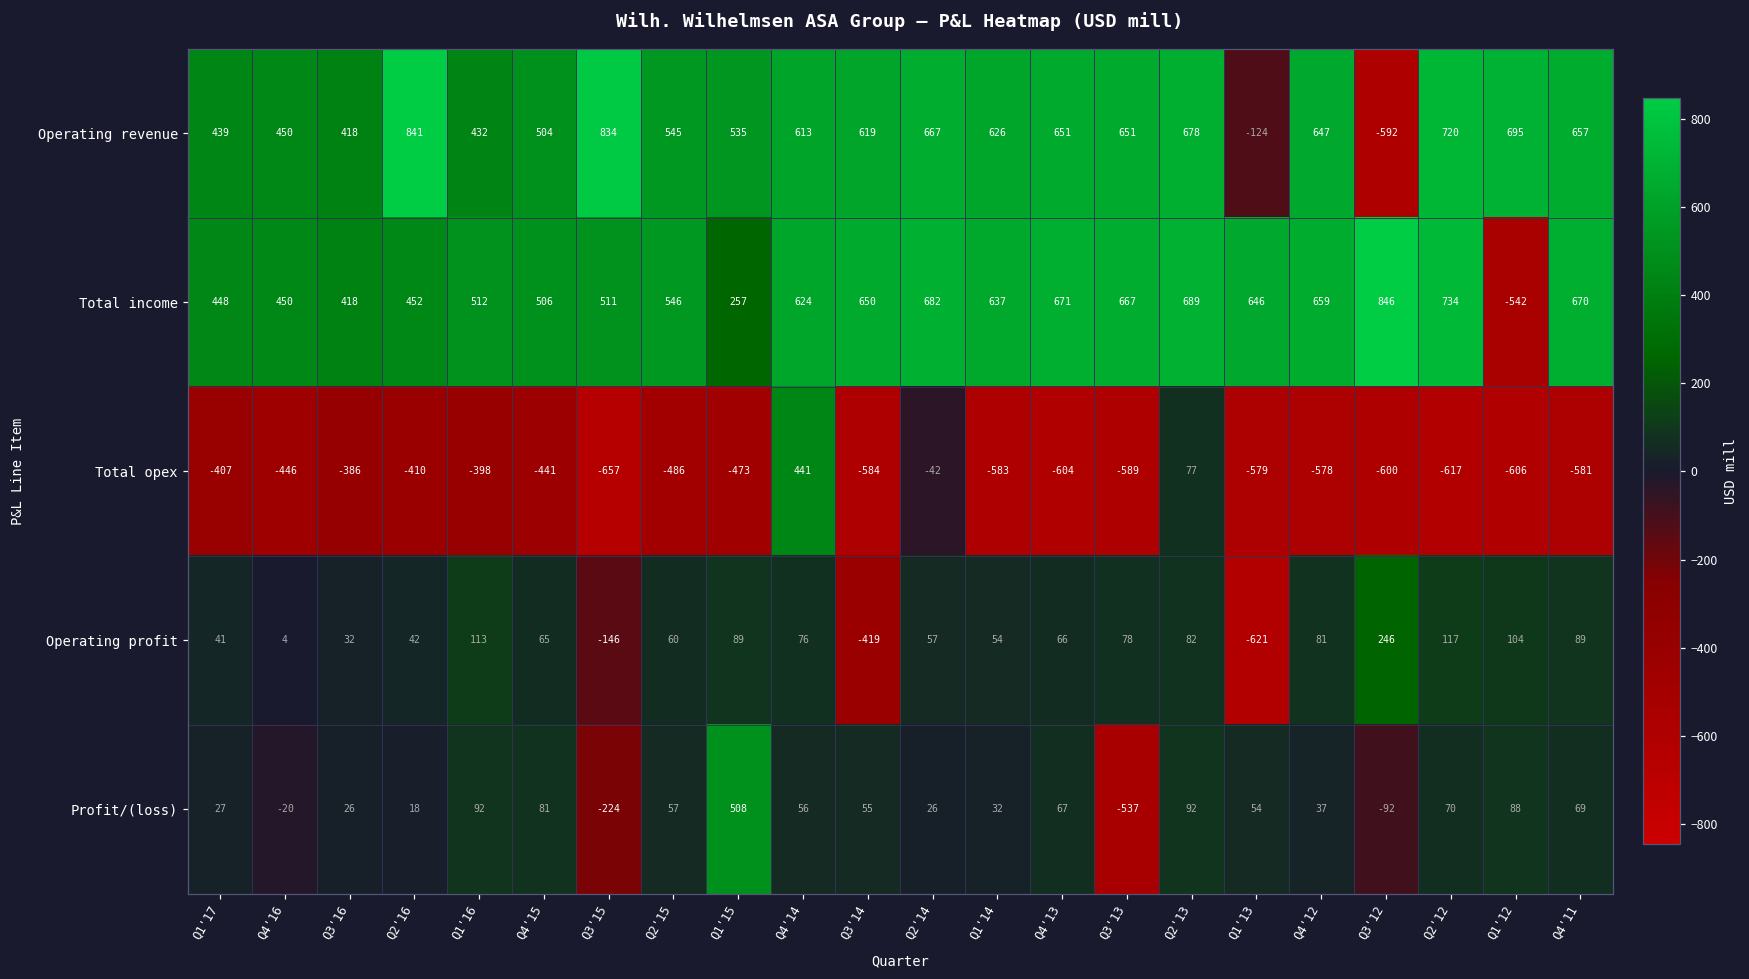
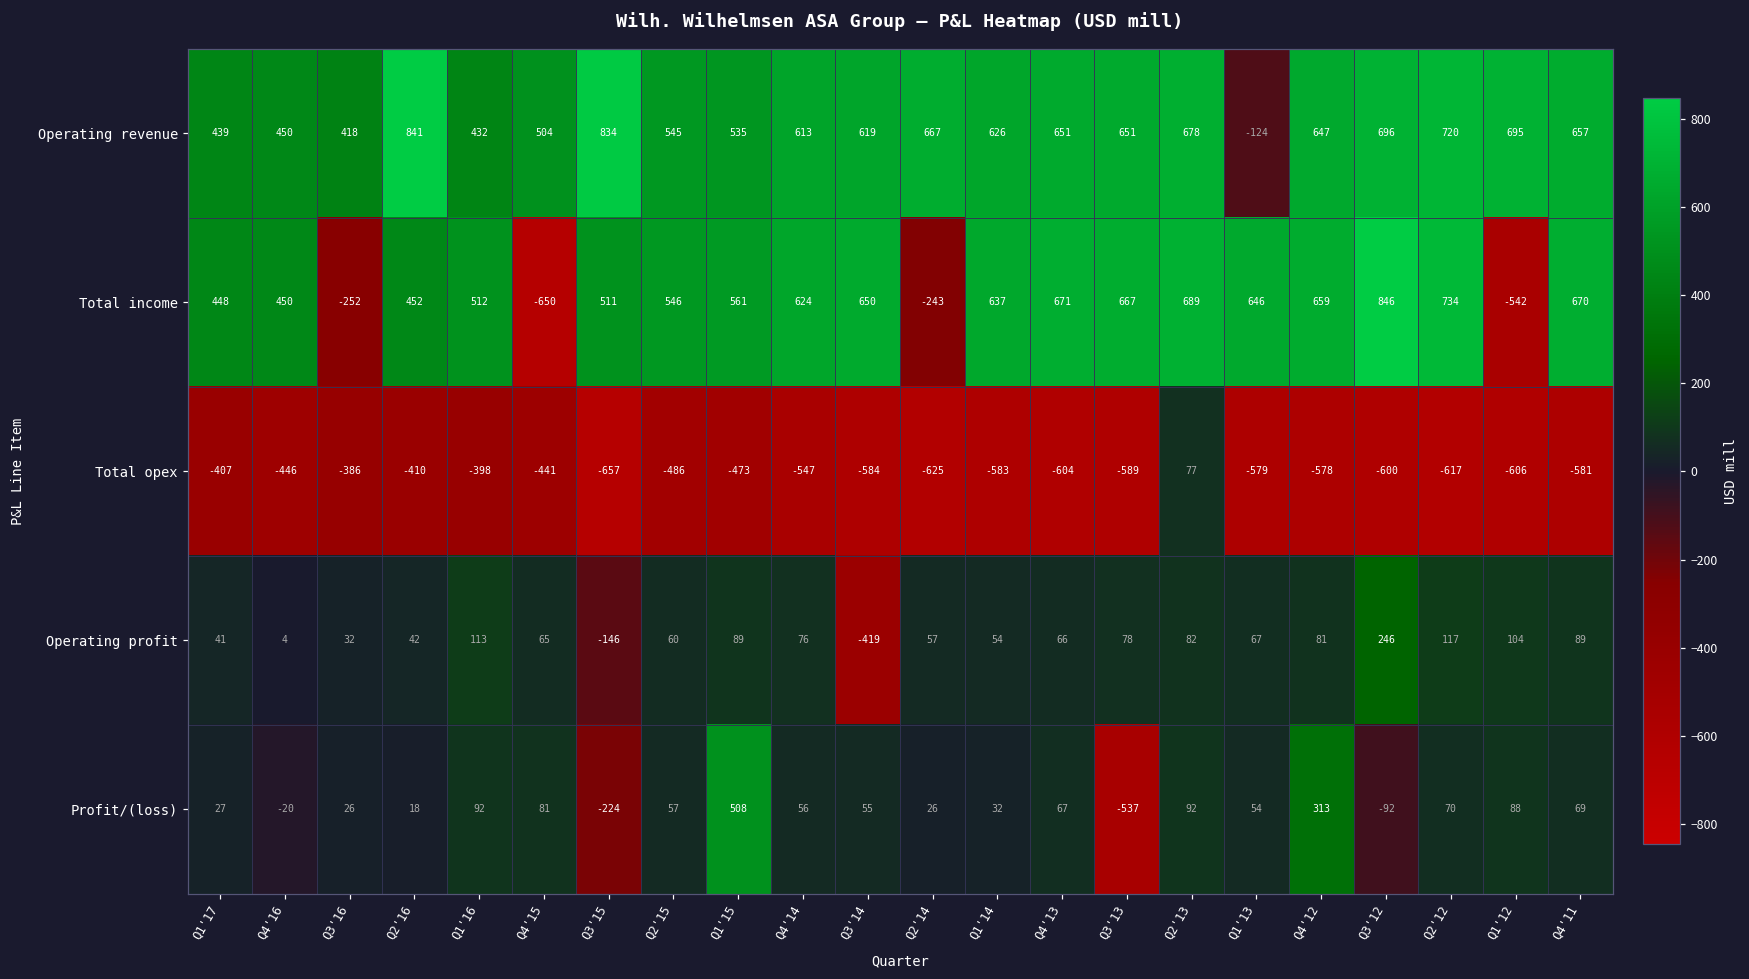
Operating revenue, Q3'12: -592 -> 696
Total income, Q3'16: 418 -> -252
Total income, Q4'15: 506 -> -650
Total income, Q1'15: 257 -> 561
Total income, Q2'14: 682 -> -243
Total opex, Q4'14: 441 -> -547
Total opex, Q2'14: -42 -> -625
Operating profit, Q1'13: -621 -> 67
Profit/(loss), Q4'12: 37 -> 313
